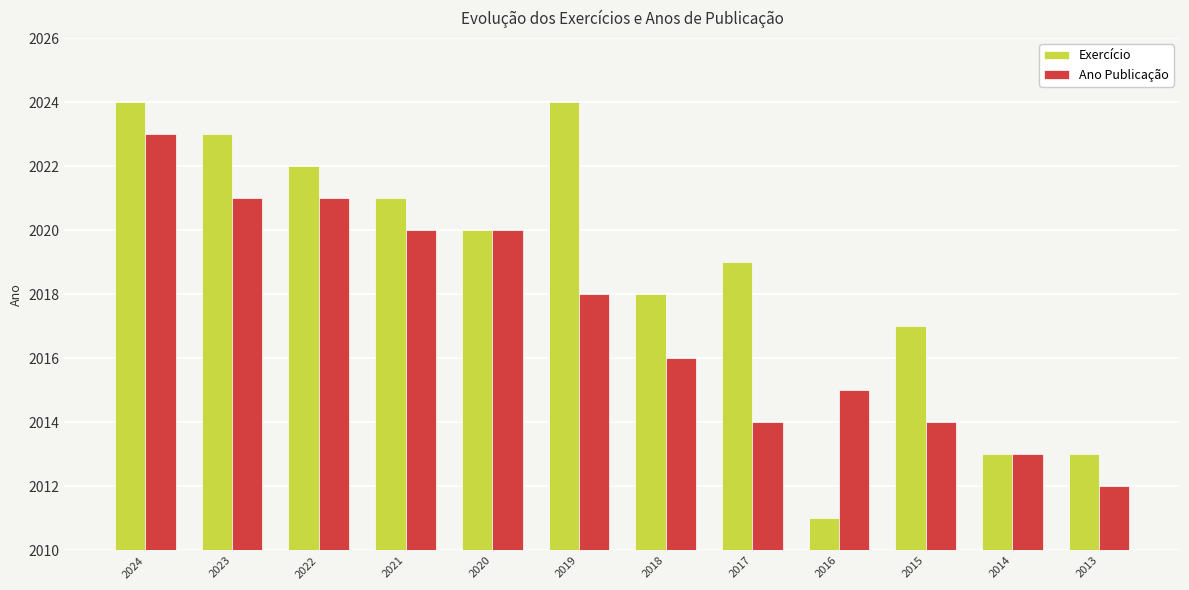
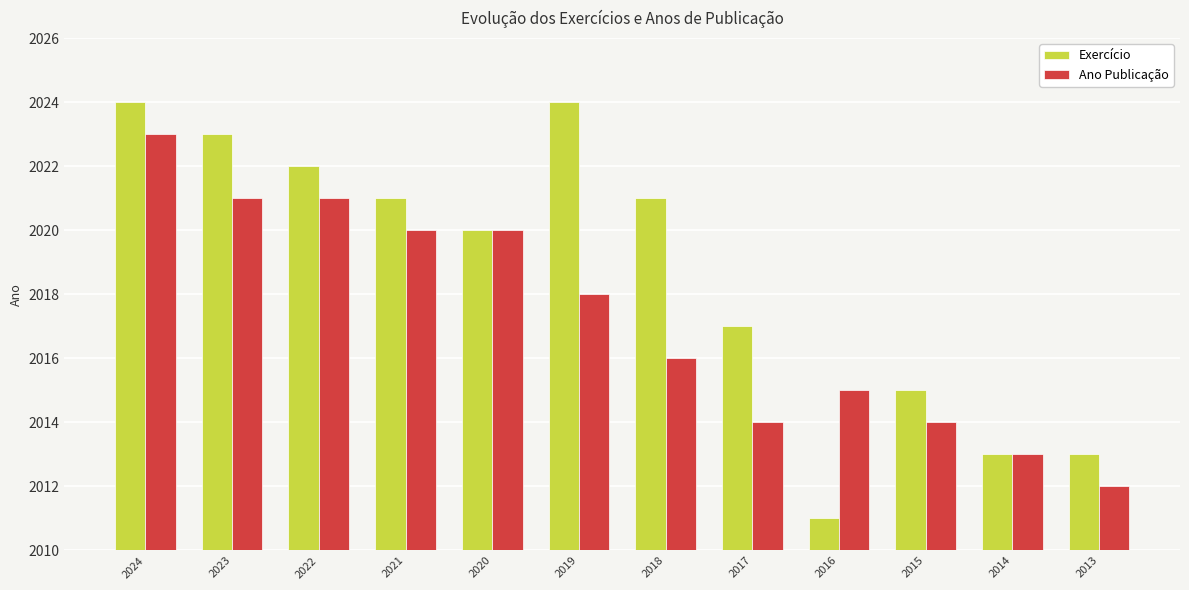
Exercício, 2018: 2018 -> 2021
Exercício, 2017: 2019 -> 2017
Exercício, 2015: 2017 -> 2015
